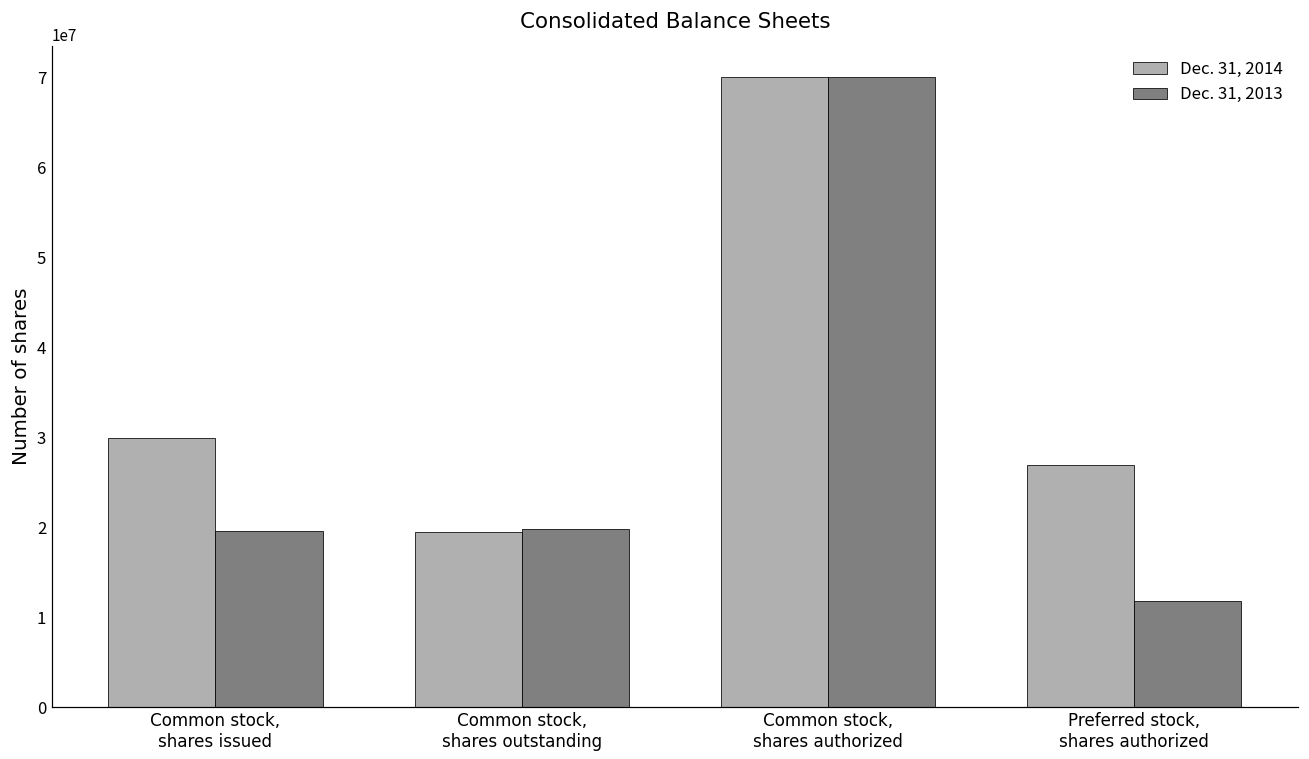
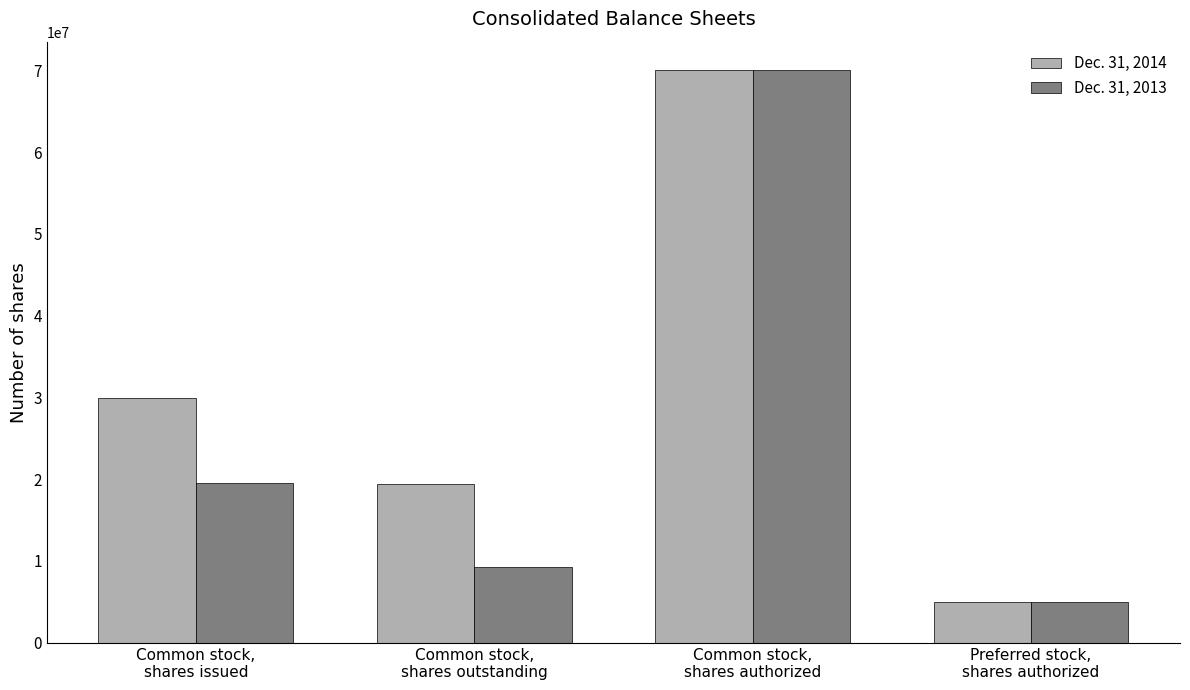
Dec. 31, 2013, Common stock, shares outstanding: 20000000 -> 9000000
Dec. 31, 2014, Preferred stock, shares authorized: 27000000 -> 5000000
Dec. 31, 2013, Preferred stock, shares authorized: 12000000 -> 5000000
